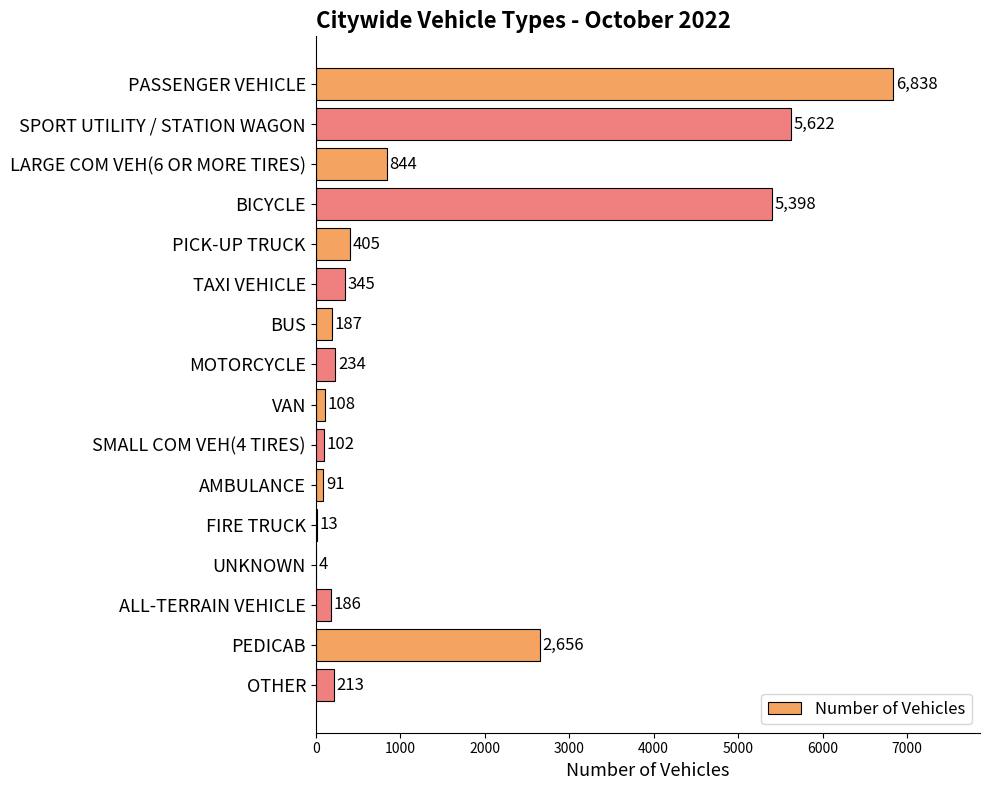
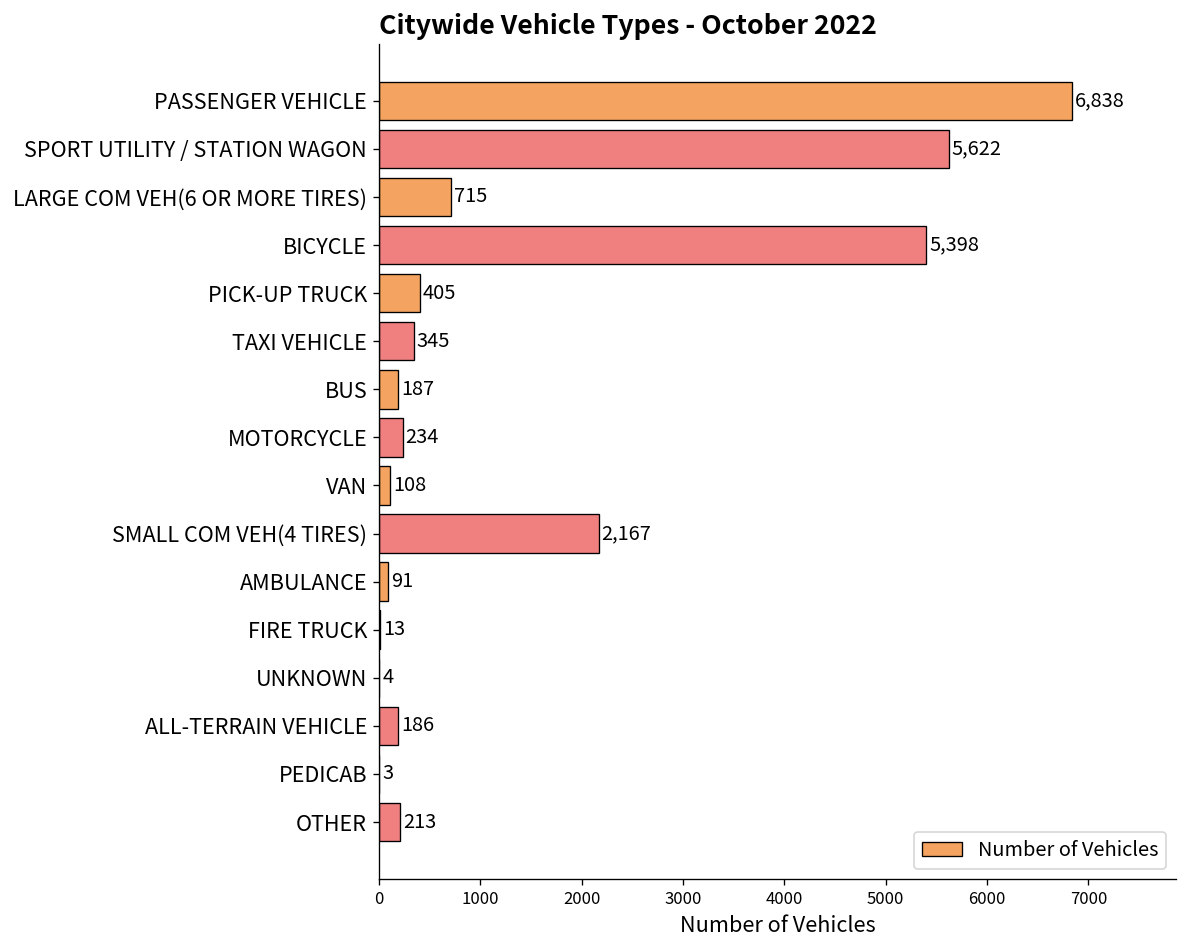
LARGE COM VEH(6 OR MORE TIRES): 844 -> 715
SMALL COM VEH(4 TIRES): 102 -> 2,167
PEDICAB: 2,656 -> 3
